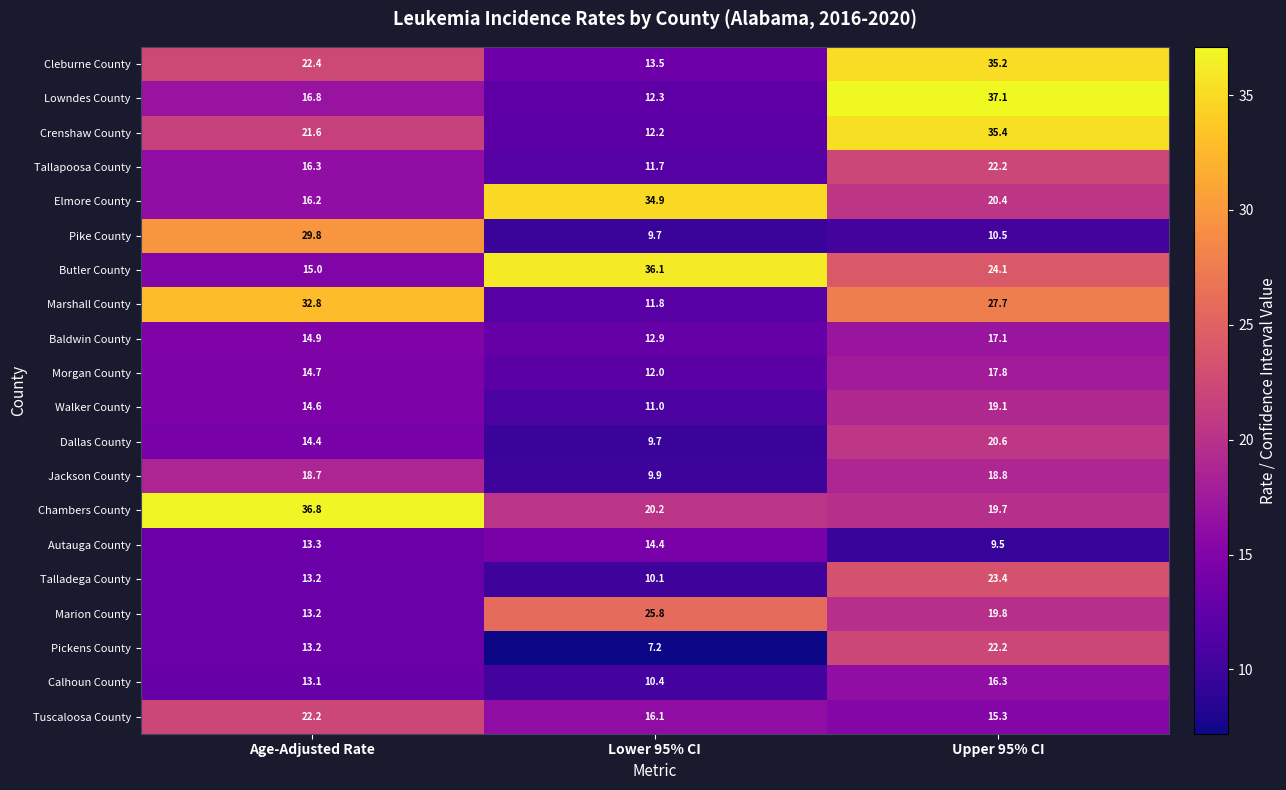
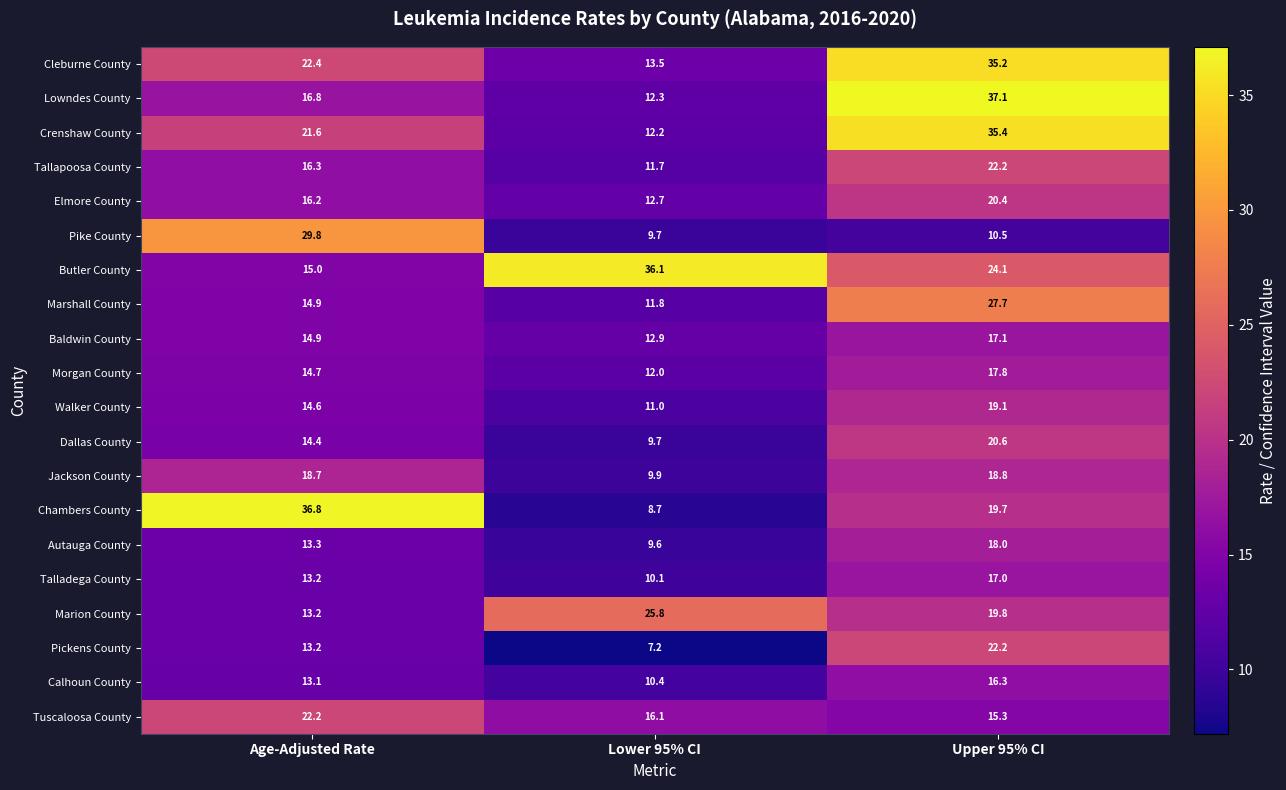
Elmore County, Lower 95% CI: 34.9 -> 12.7
Marshall County, Age-Adjusted Rate: 32.8 -> 14.9
Chambers County, Lower 95% CI: 20.2 -> 8.7
Autauga County, Lower 95% CI: 14.4 -> 9.6
Autauga County, Upper 95% CI: 9.5 -> 18.0
Talladega County, Upper 95% CI: 23.4 -> 17.0
